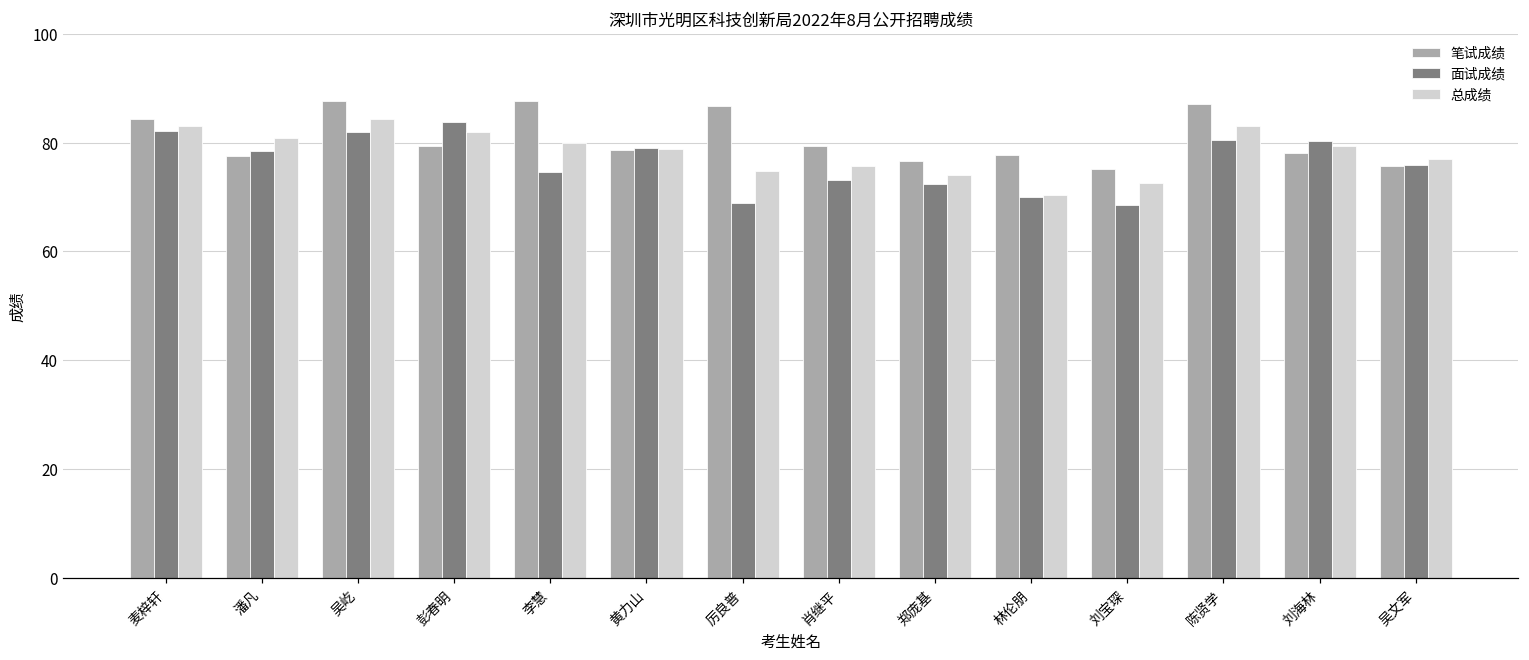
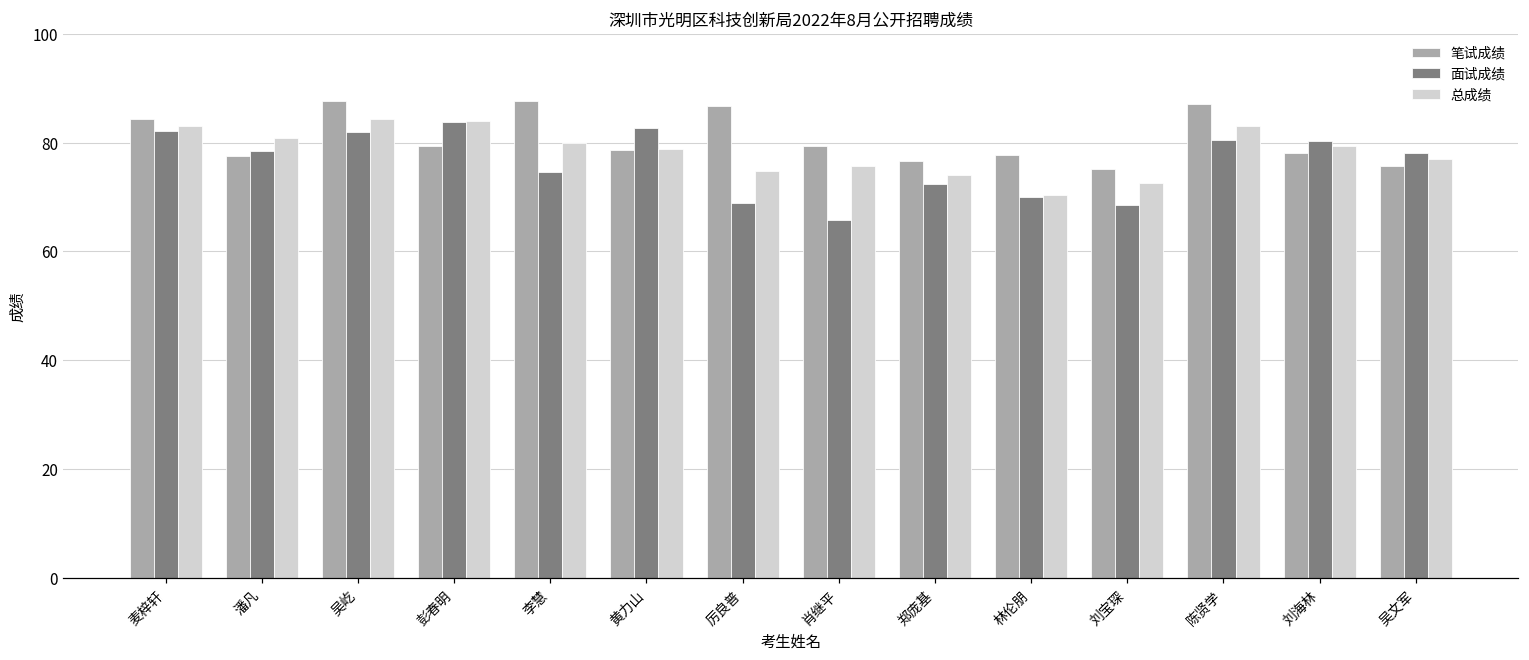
总成绩, 彭春明: 82 -> 84
面试成绩, 黄力山: 79 -> 83
面试成绩, 肖继平: 73 -> 66
面试成绩, 吴文军: 76 -> 78
